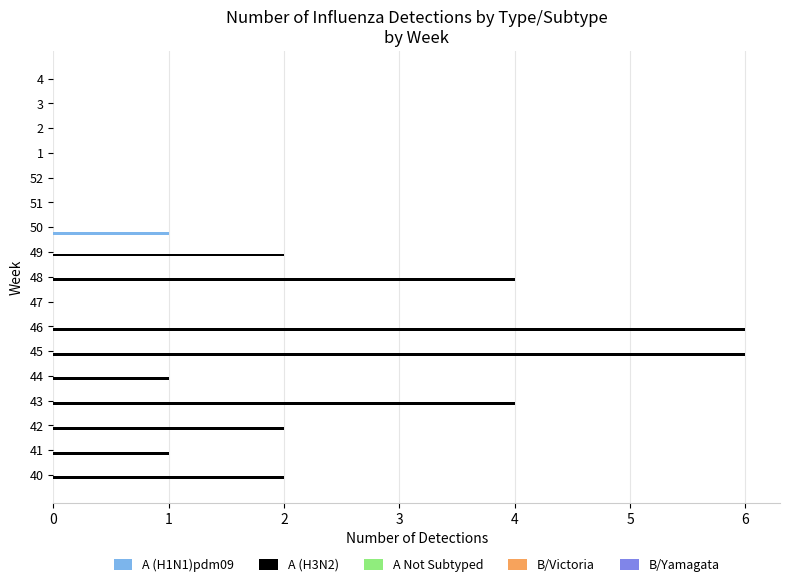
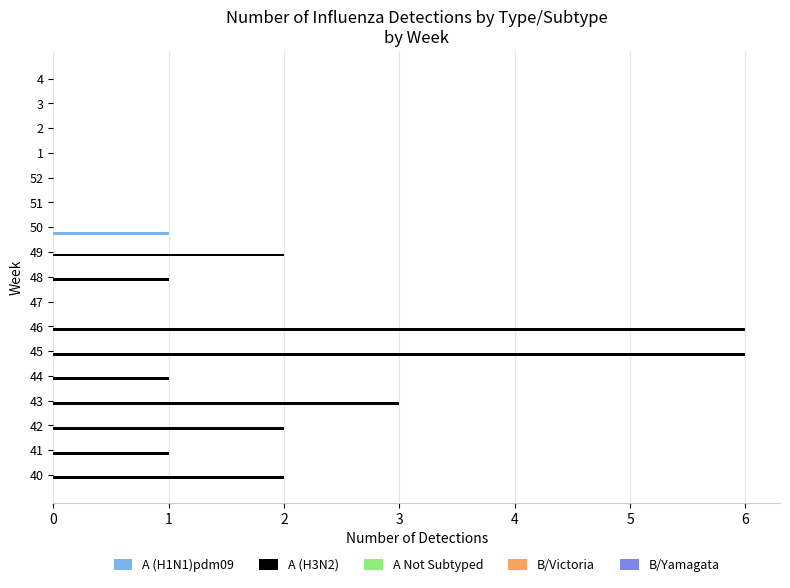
A (H3N2), 48: 4 -> 1
A (H3N2), 43: 4 -> 3
